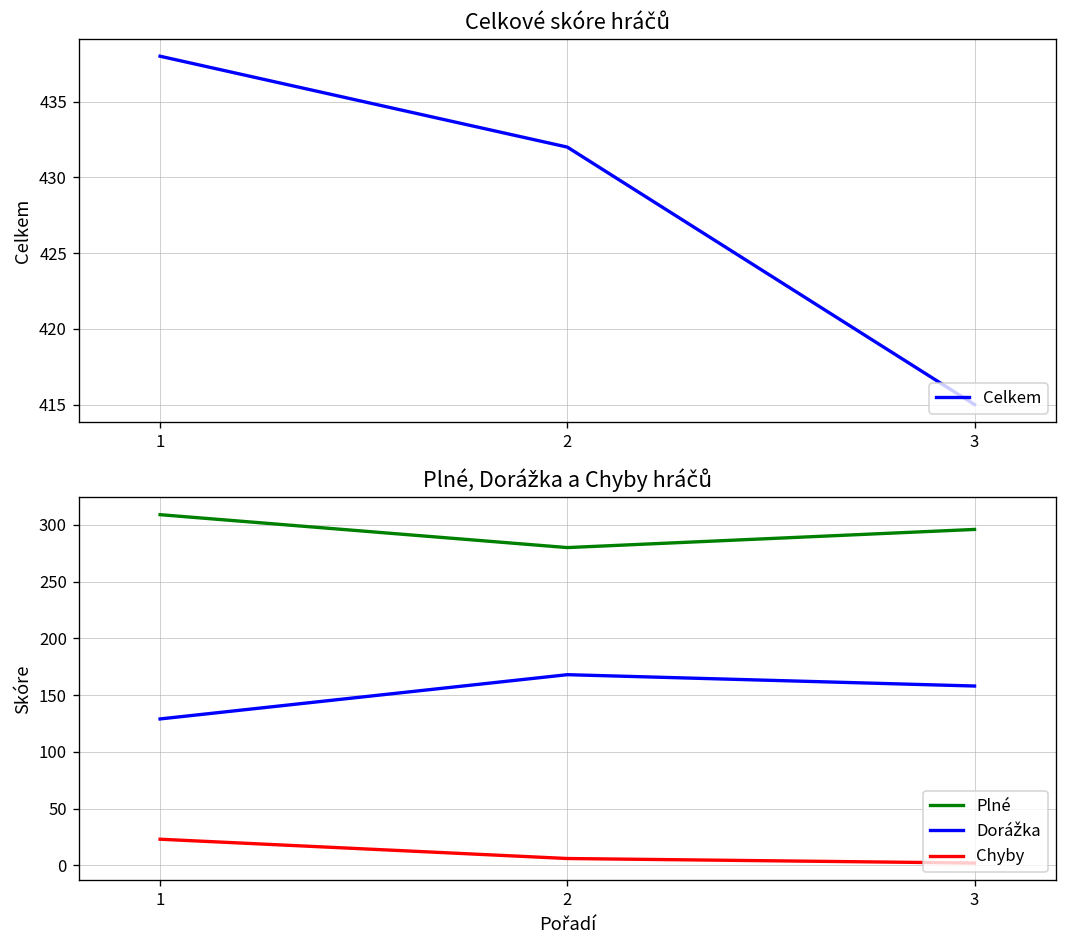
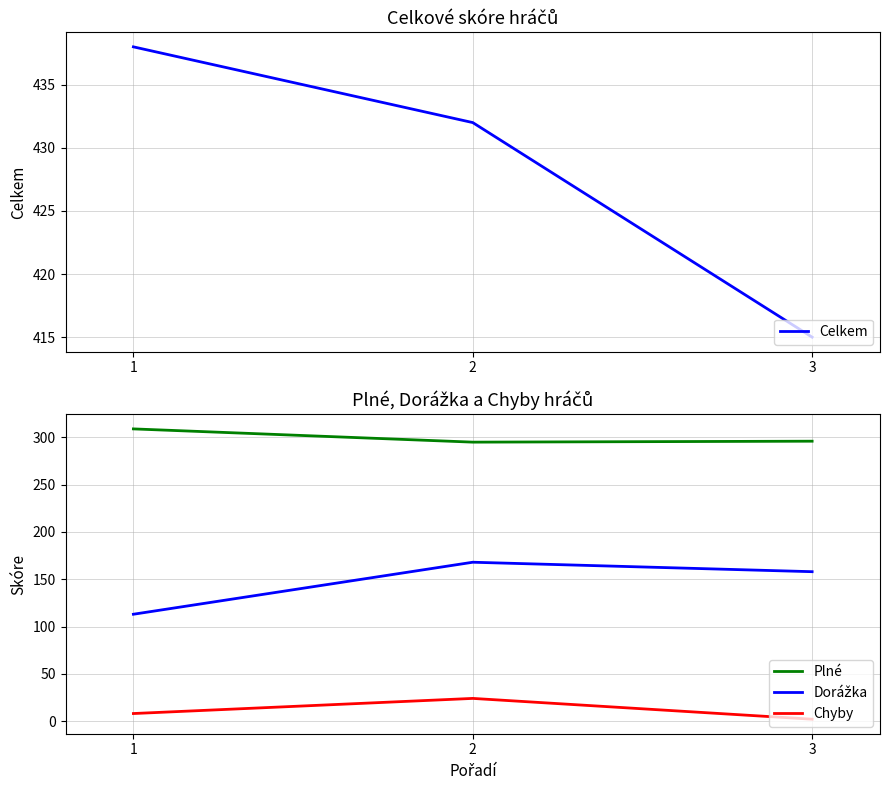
Plné, Dorážka a Chyby hráčů, Dorážka, 1: 130 -> 110
Plné, Dorážka a Chyby hráčů, Chyby, 1: 20 -> 10
Plné, Dorážka a Chyby hráčů, Plné, 2: 280 -> 300
Plné, Dorážka a Chyby hráčů, Chyby, 2: 10 -> 20
